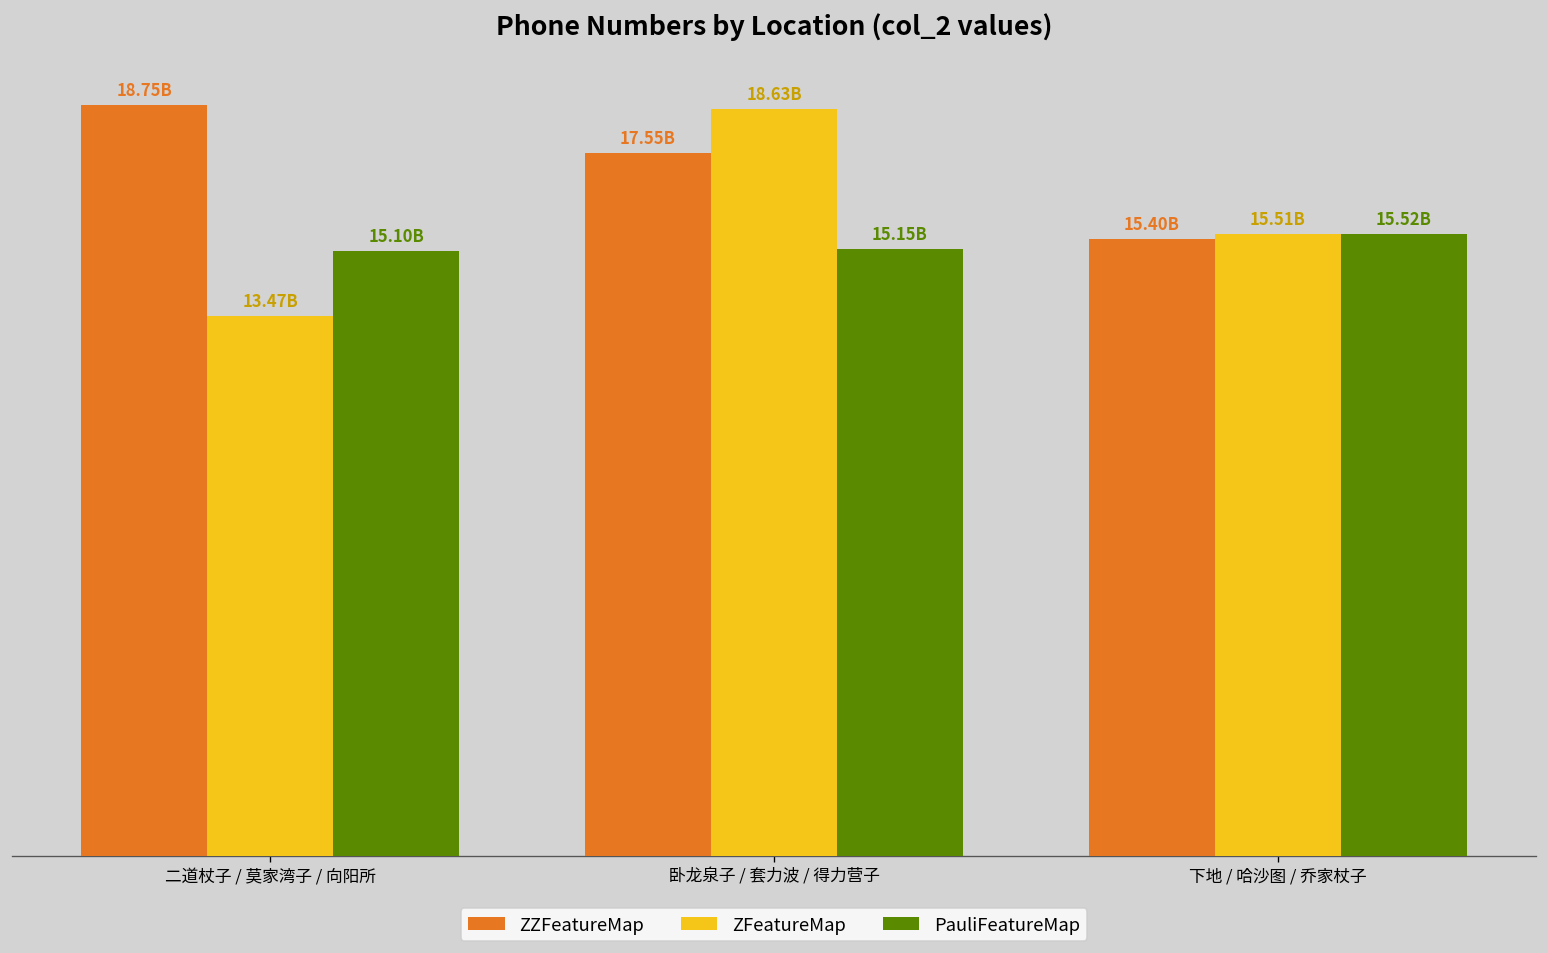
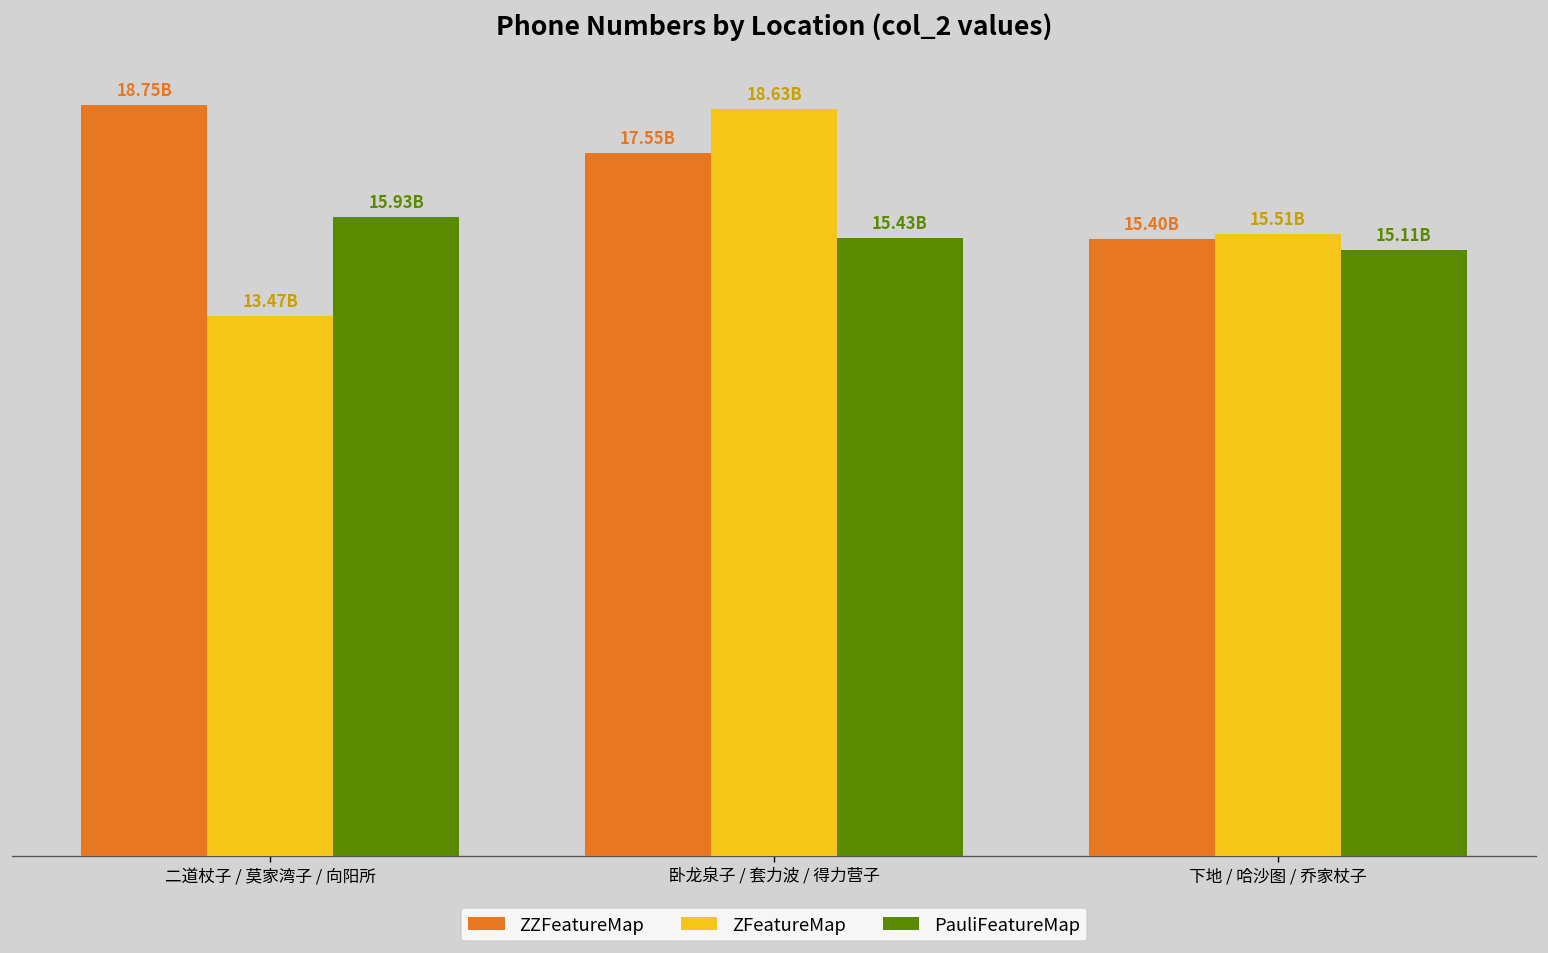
PauliFeatureMap, 二道杖子 / 莫家湾子 / 向阳所: 15.10B -> 15.93B
PauliFeatureMap, 卧龙泉子 / 套力波 / 得力营子: 15.15B -> 15.43B
PauliFeatureMap, 下地 / 哈沙图 / 乔家杖子: 15.52B -> 15.11B
